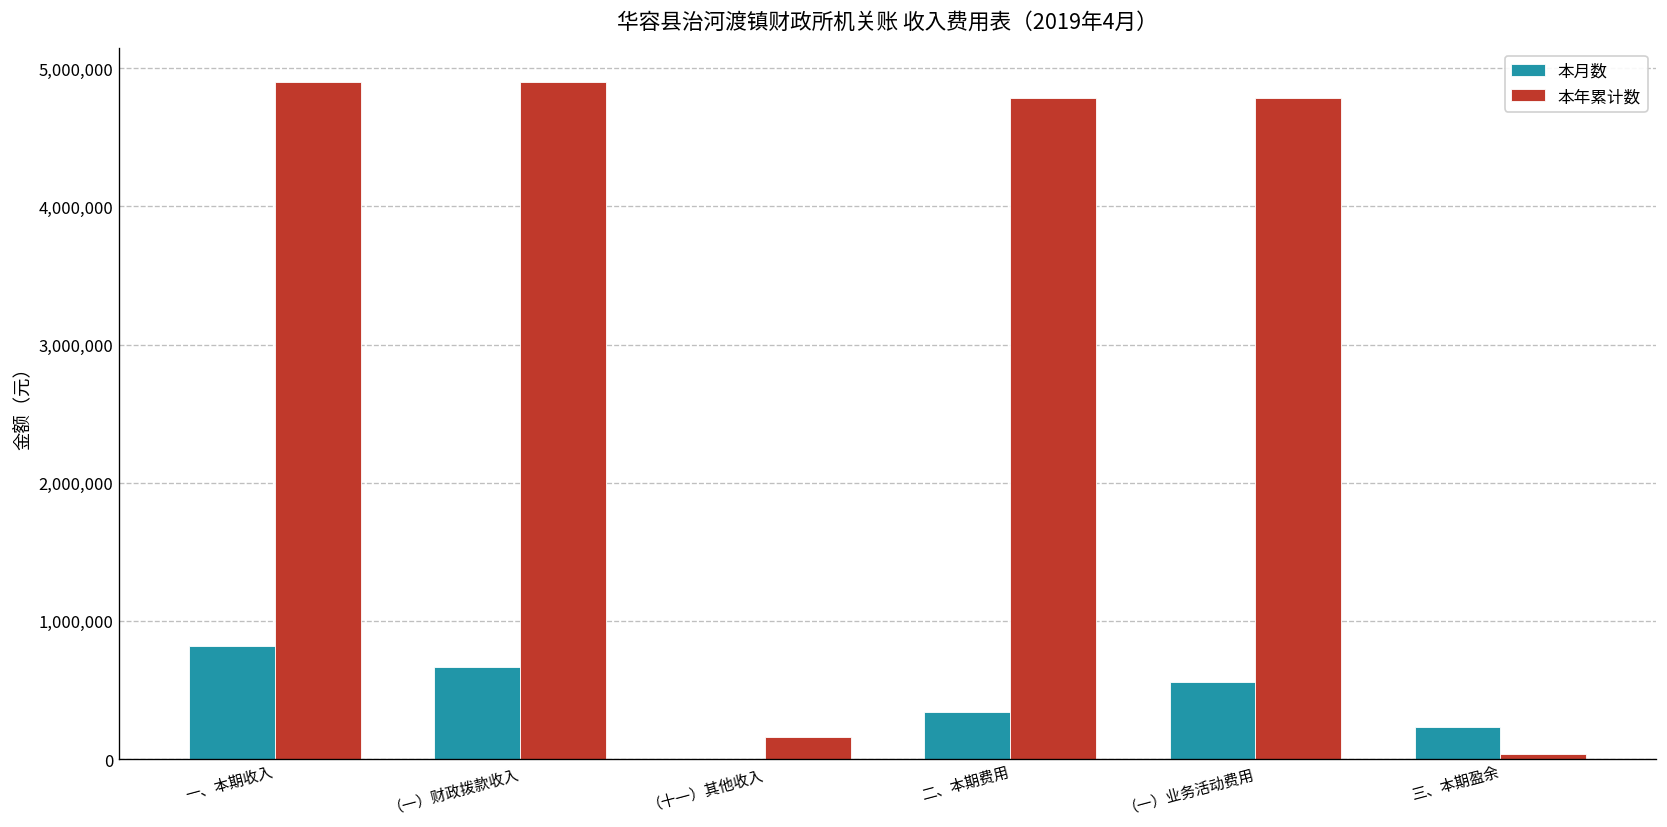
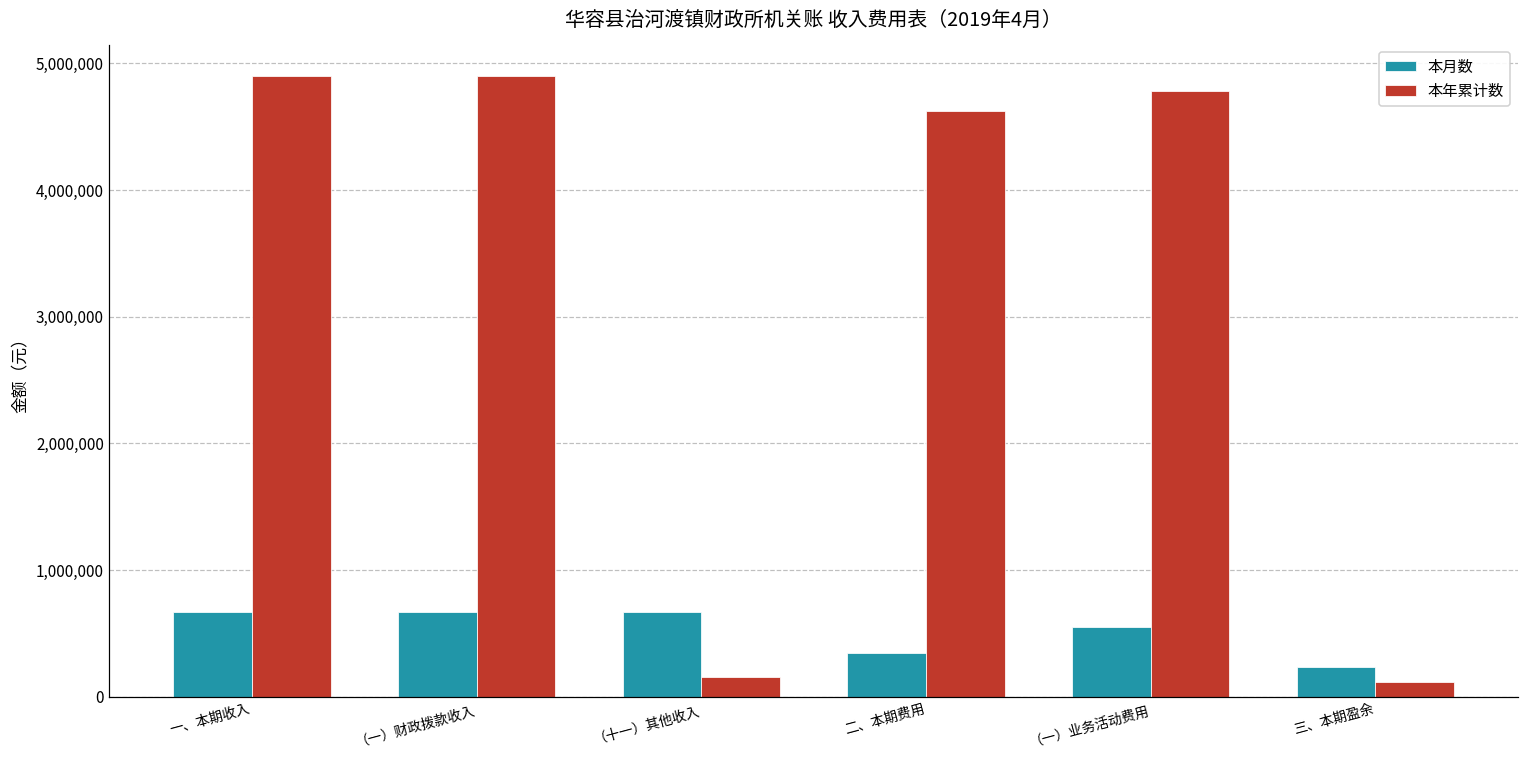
本月数, 一、本期收入: 820,000 -> 670,000
本月数, （十一）其他收入: 0 -> 670,000
本年累计数, 二、本期费用: 4,780,000 -> 4,620,000
本年累计数, 三、本期盈余: 40,000 -> 120,000
